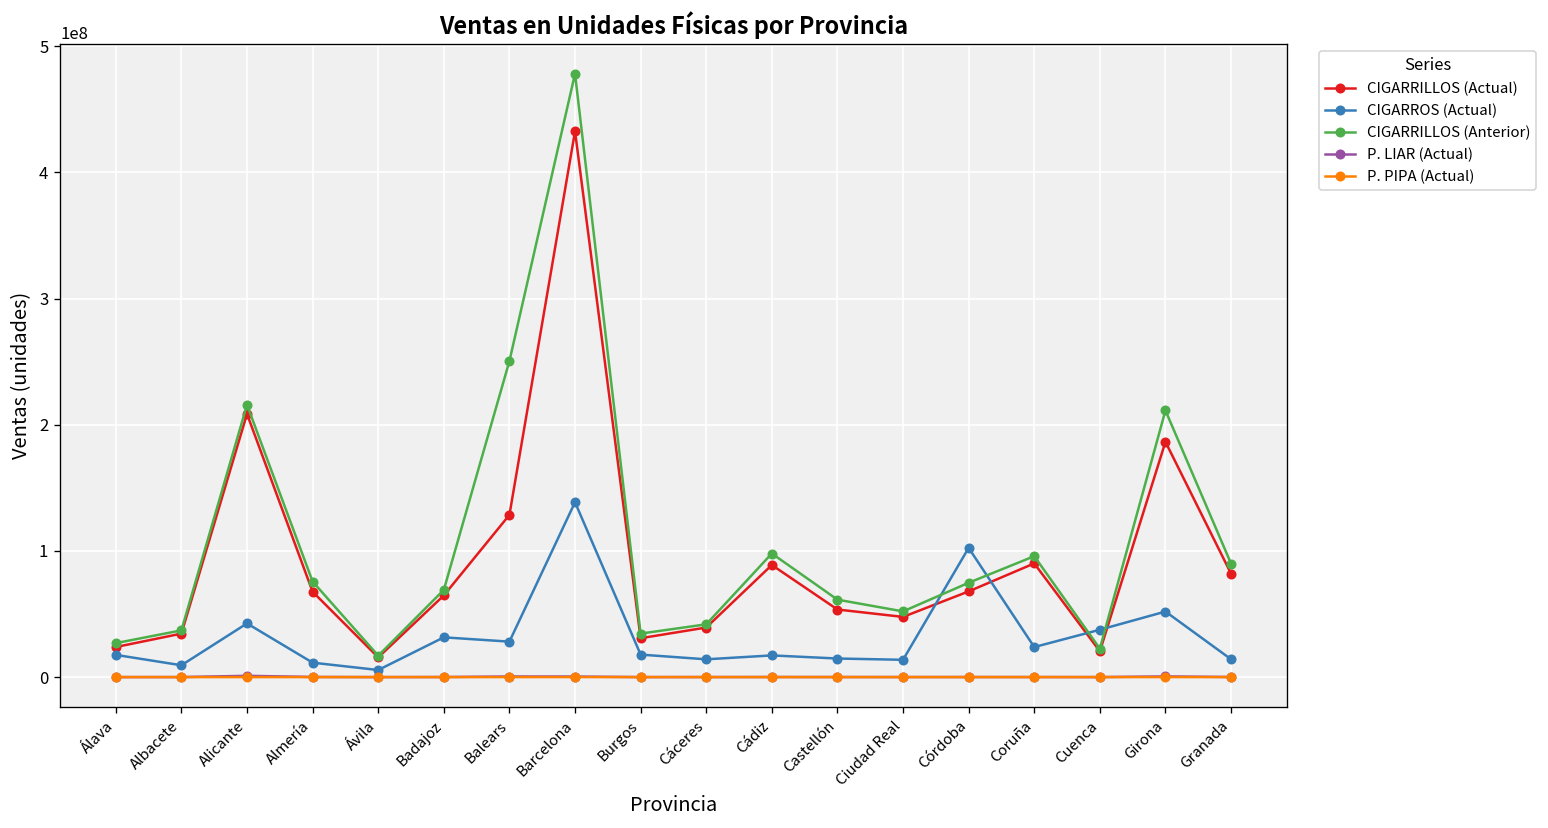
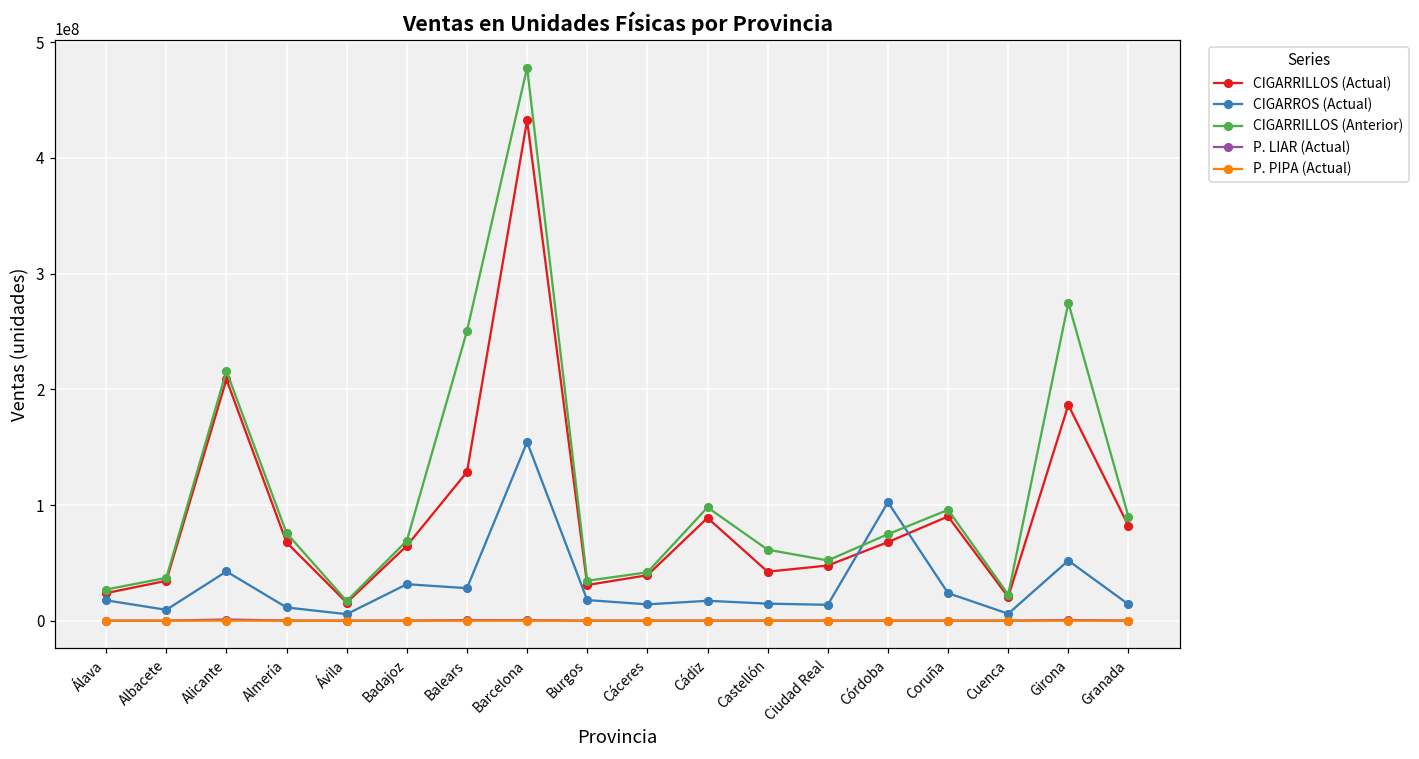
CIGARROS (Actual), Barcelona: 139000000 -> 154000000
CIGARRILLOS (Actual), Castellón: 54000000 -> 42000000
CIGARROS (Actual), Cuenca: 38000000 -> 6000000
CIGARRILLOS (Anterior), Girona: 211000000 -> 275000000
